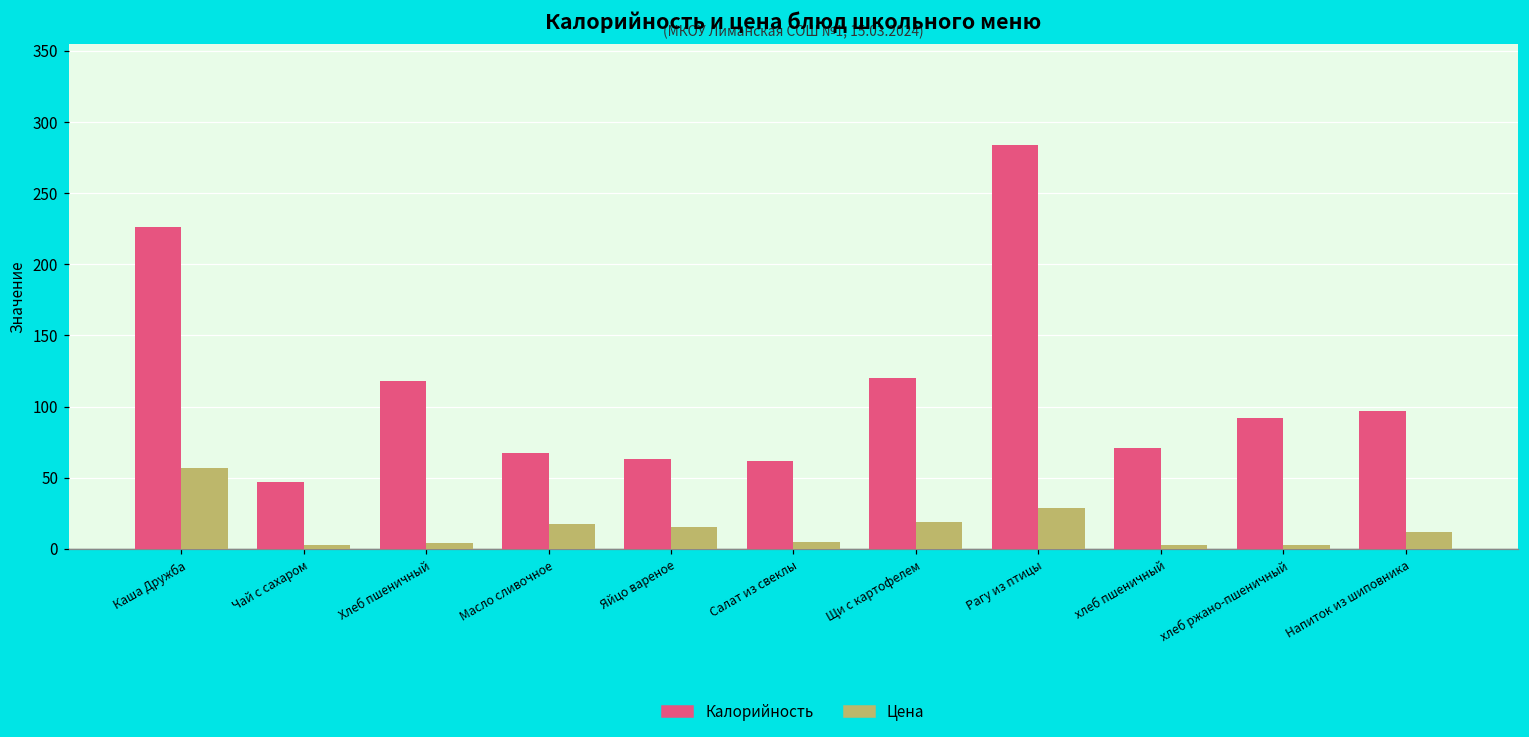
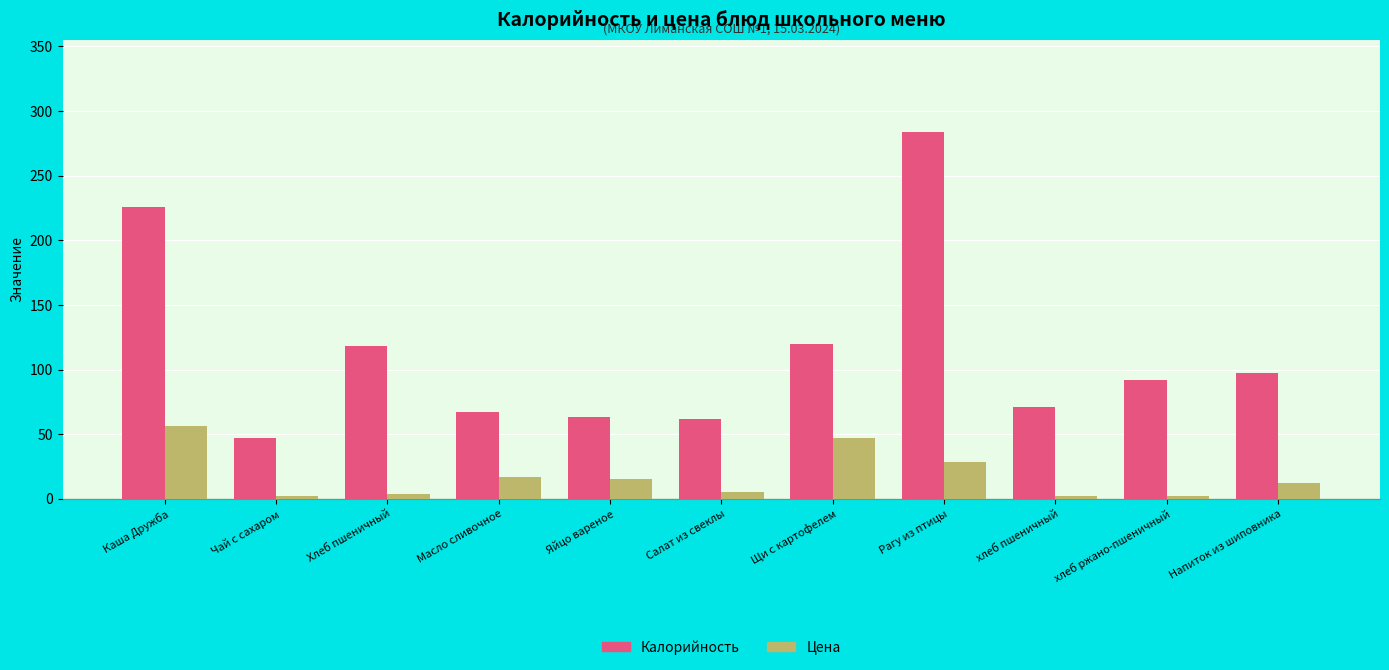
Цена, Щи с картофелем: 19 -> 47
